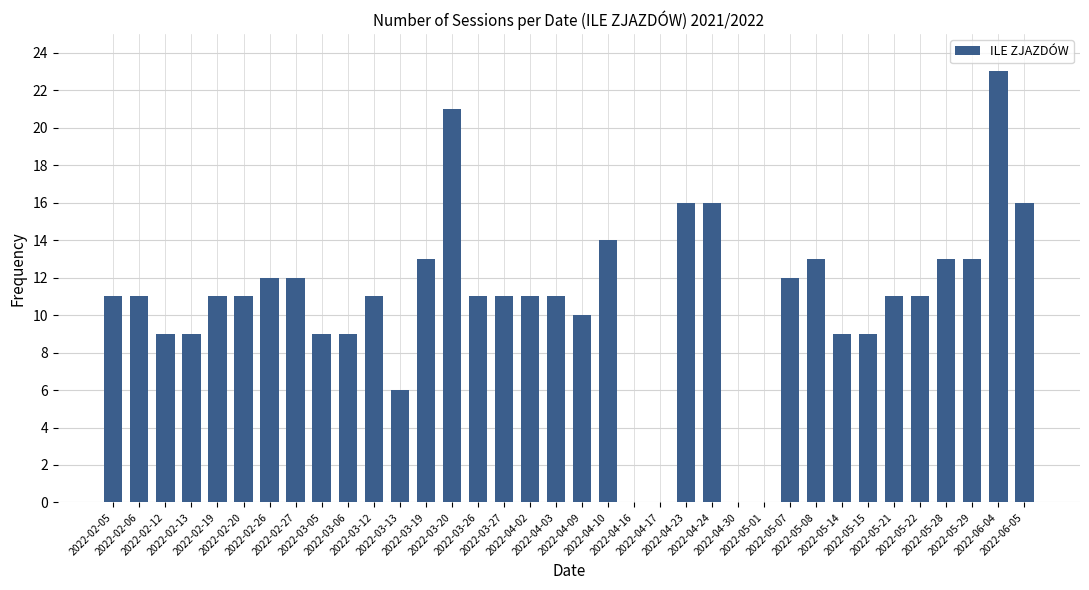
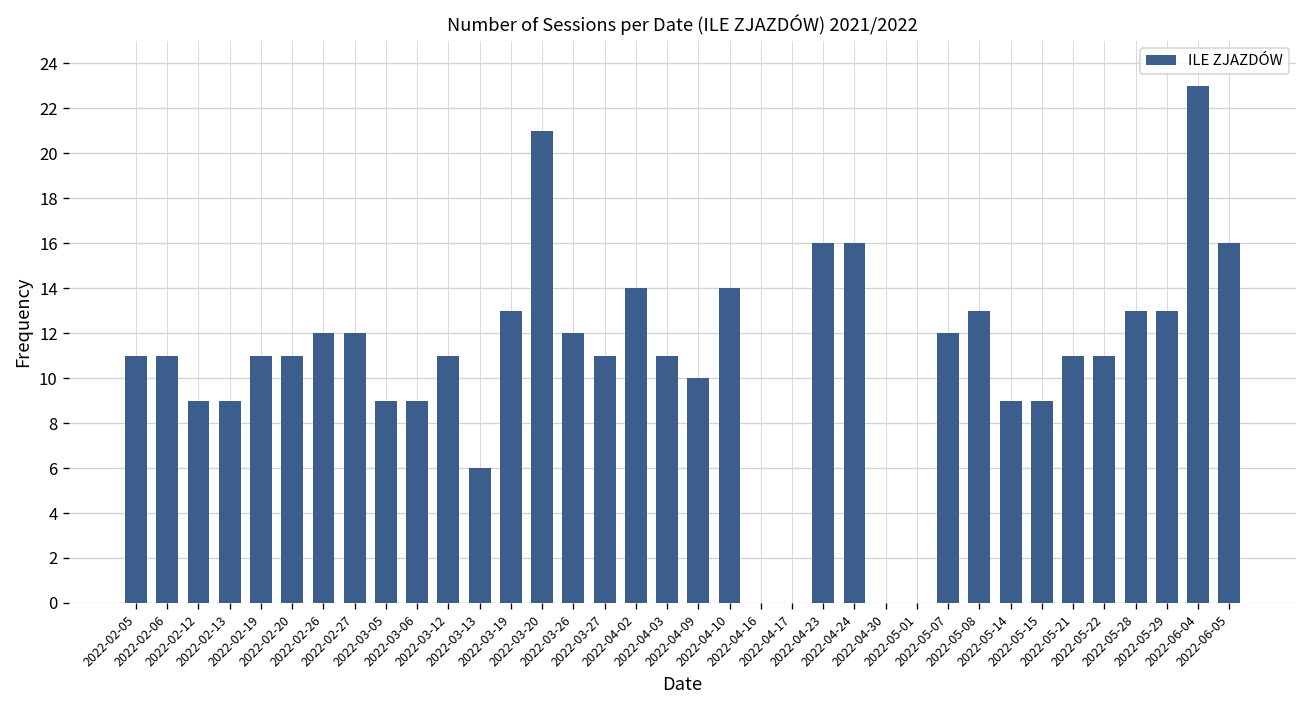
2022-03-26: 11 -> 12
2022-04-02: 11 -> 14
